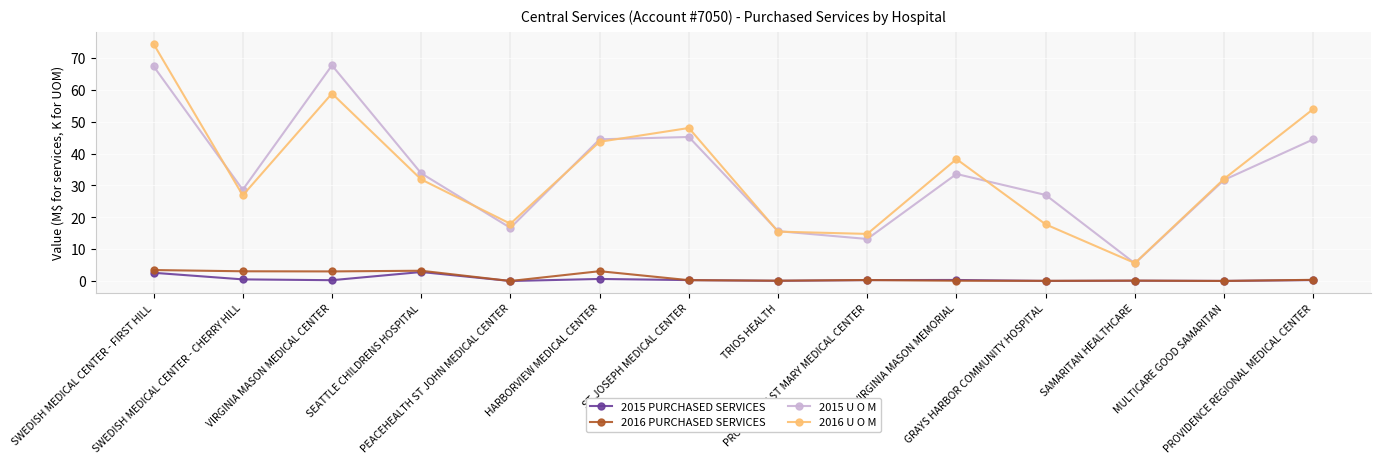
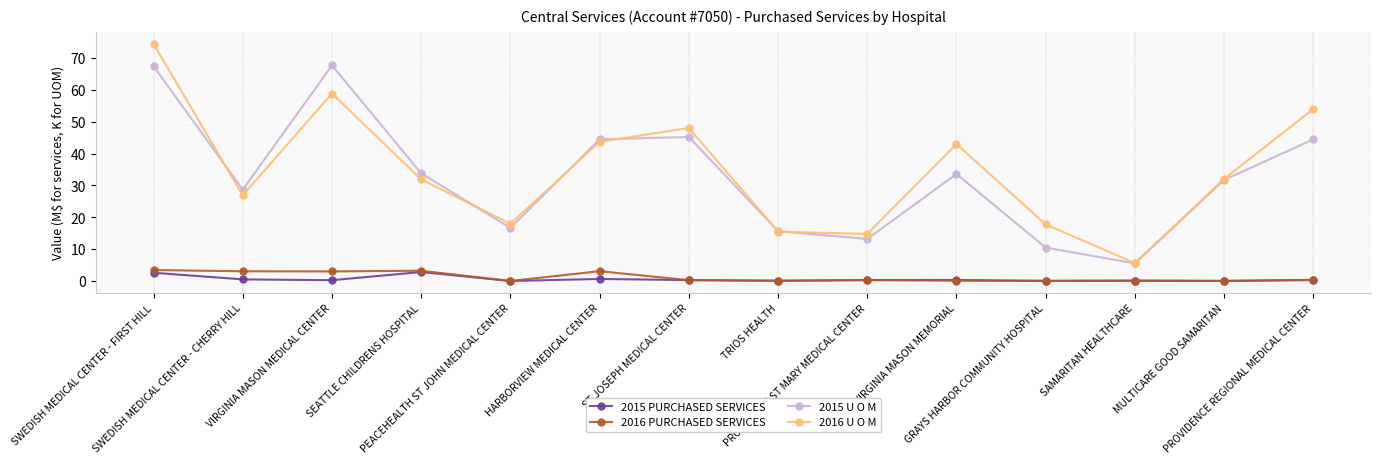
2016 U O M, VIRGINIA MASON MEMORIAL: 38 -> 43
2015 U O M, GRAYS HARBOR COMMUNITY HOSPITAL: 27 -> 10
